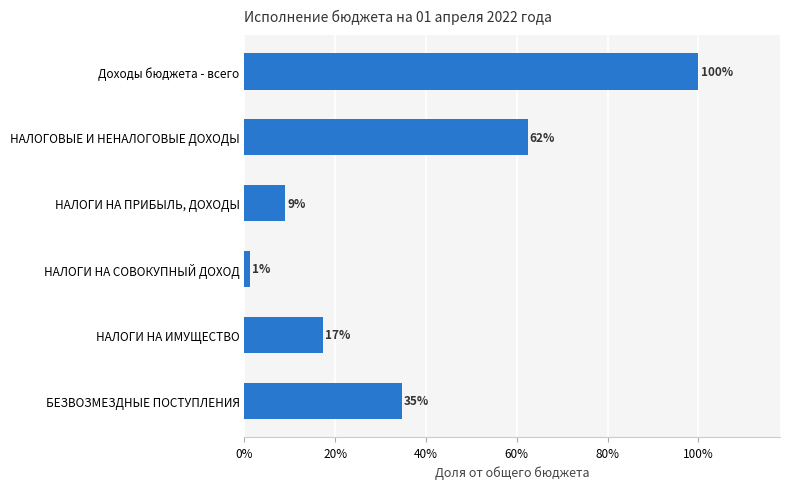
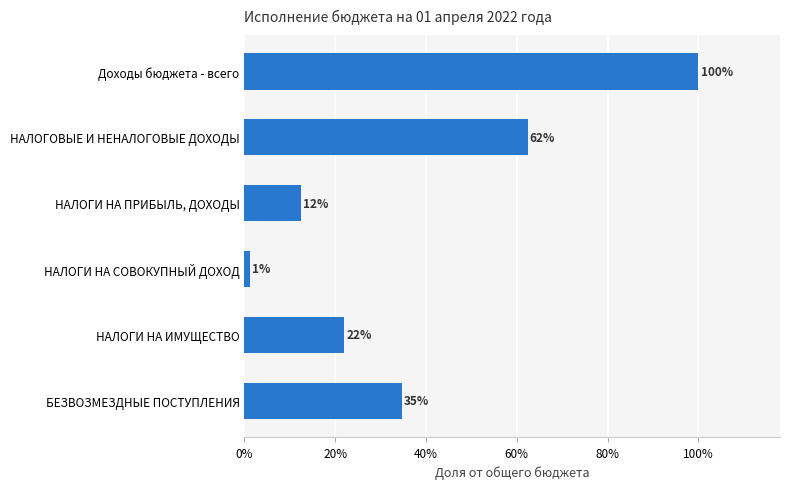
НАЛОГИ НА ПРИБЫЛЬ, ДОХОДЫ: 9% -> 12%
НАЛОГИ НА ИМУЩЕСТВО: 17% -> 22%
